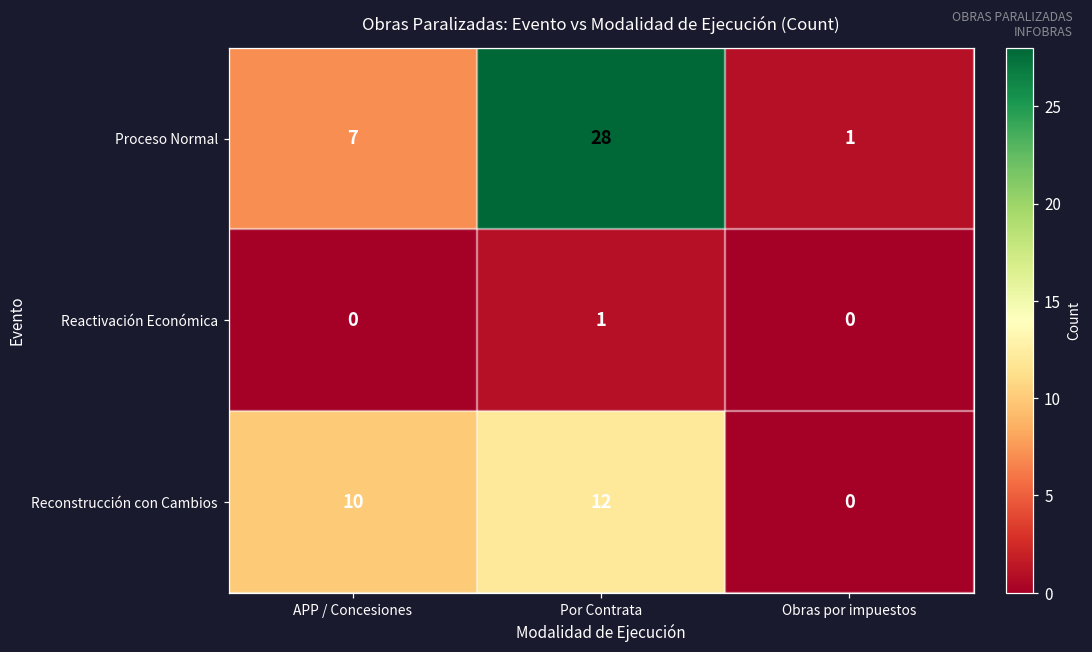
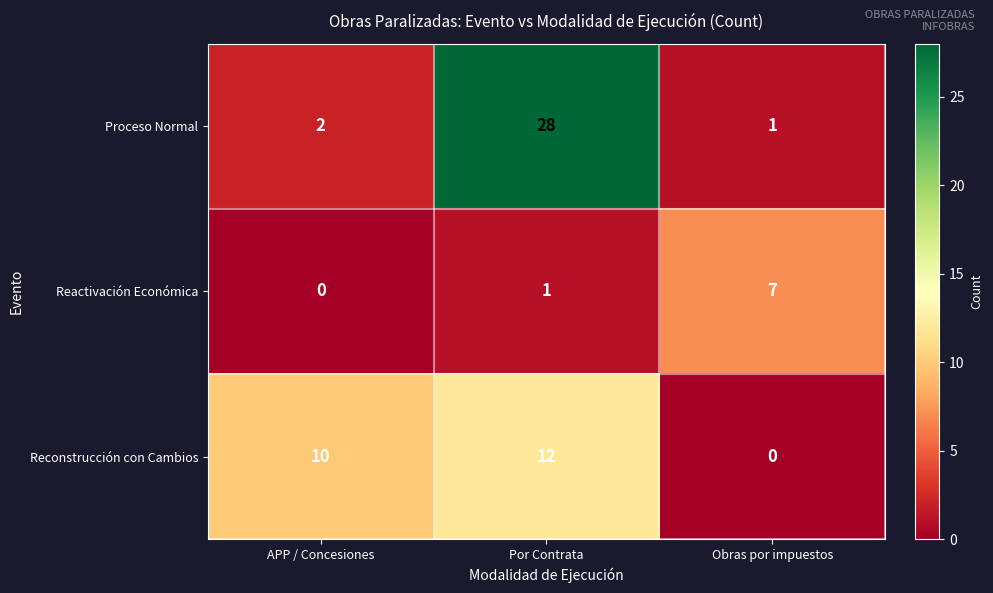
Proceso Normal, APP / Concesiones: 7 -> 2
Reactivación Económica, Obras por impuestos: 0 -> 7
